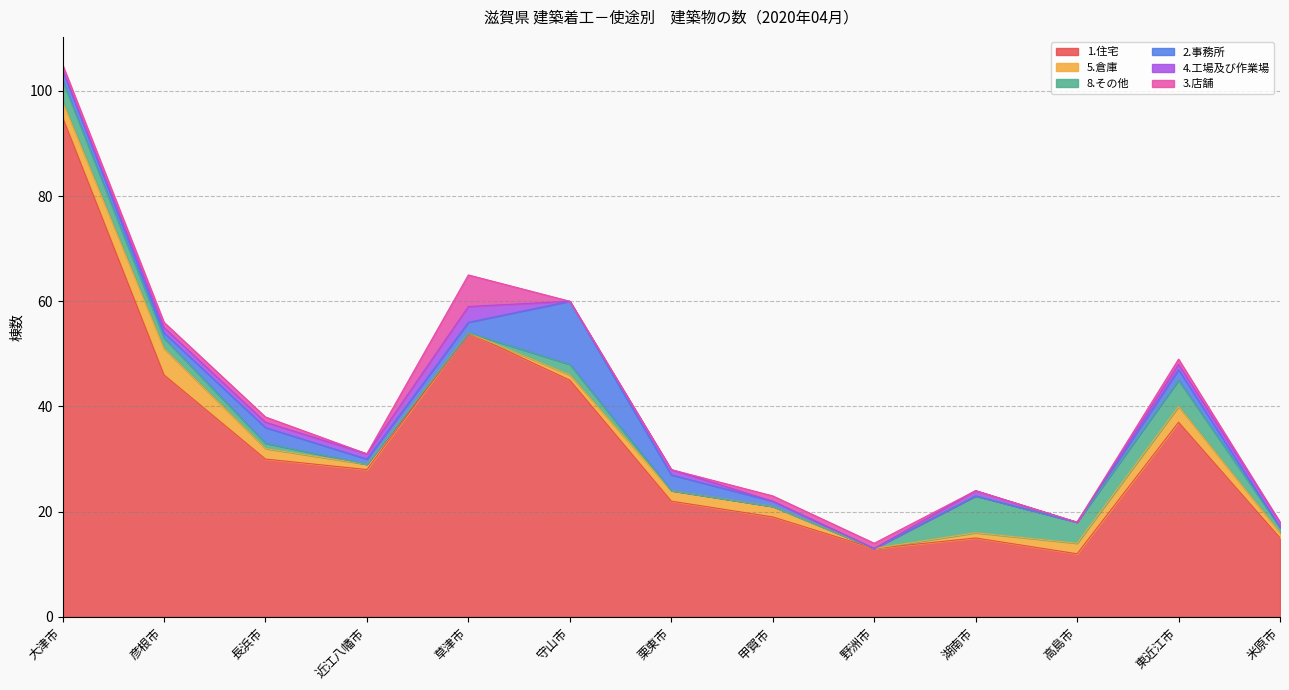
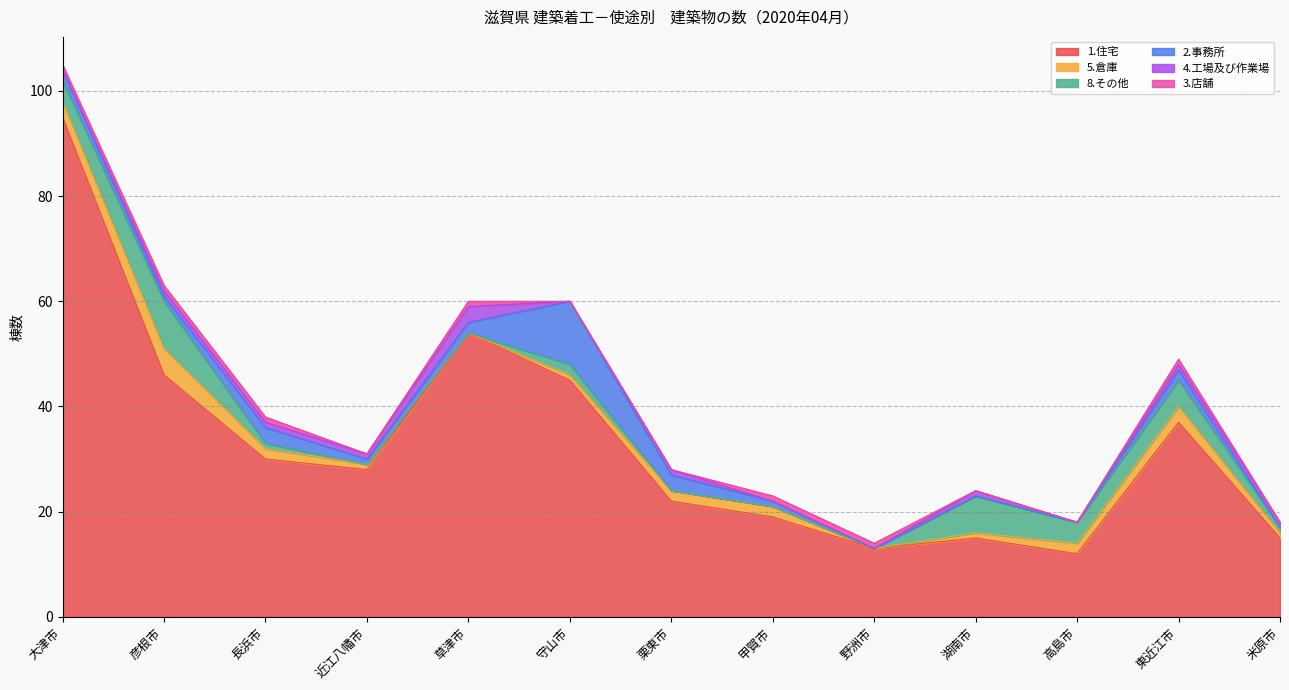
8.その他, 彦根市: 2 -> 9
3.店舗, 草津市: 6 -> 1
